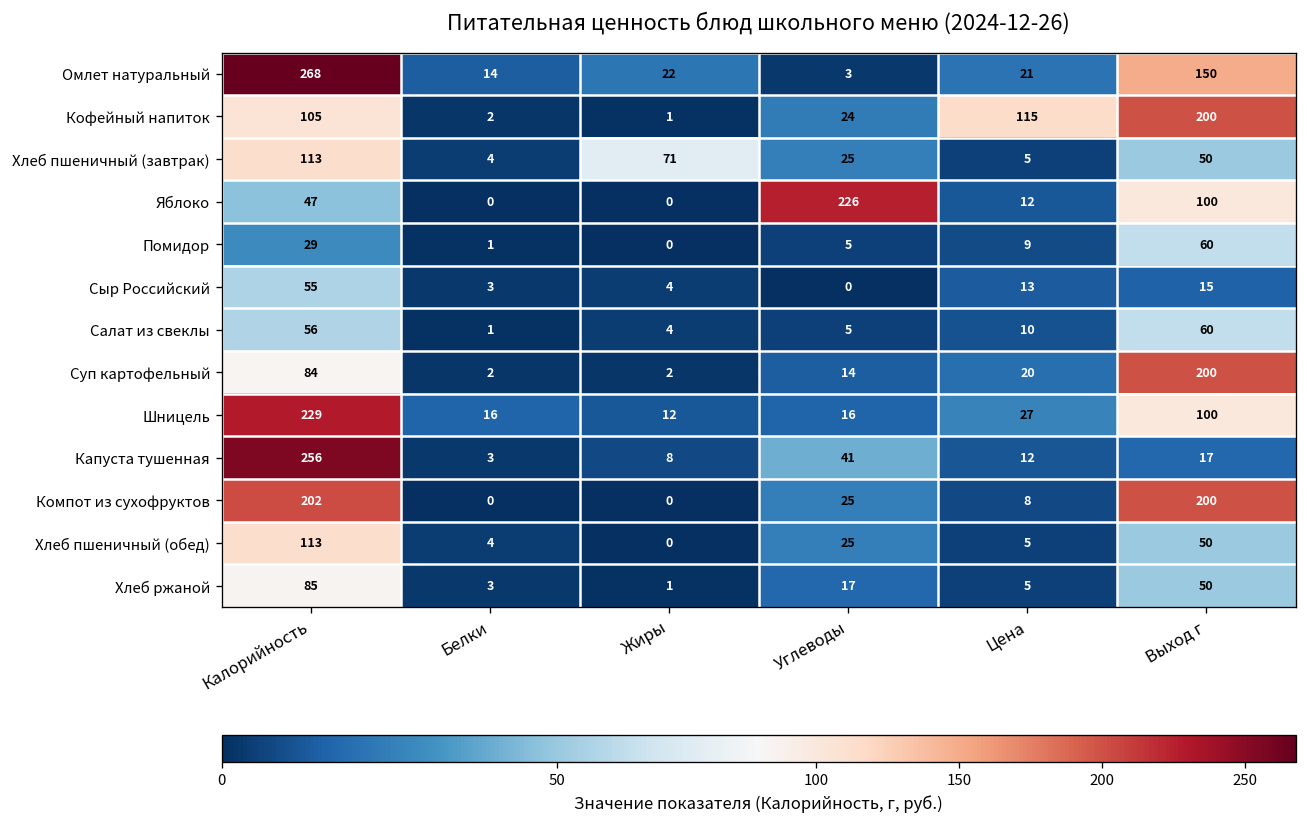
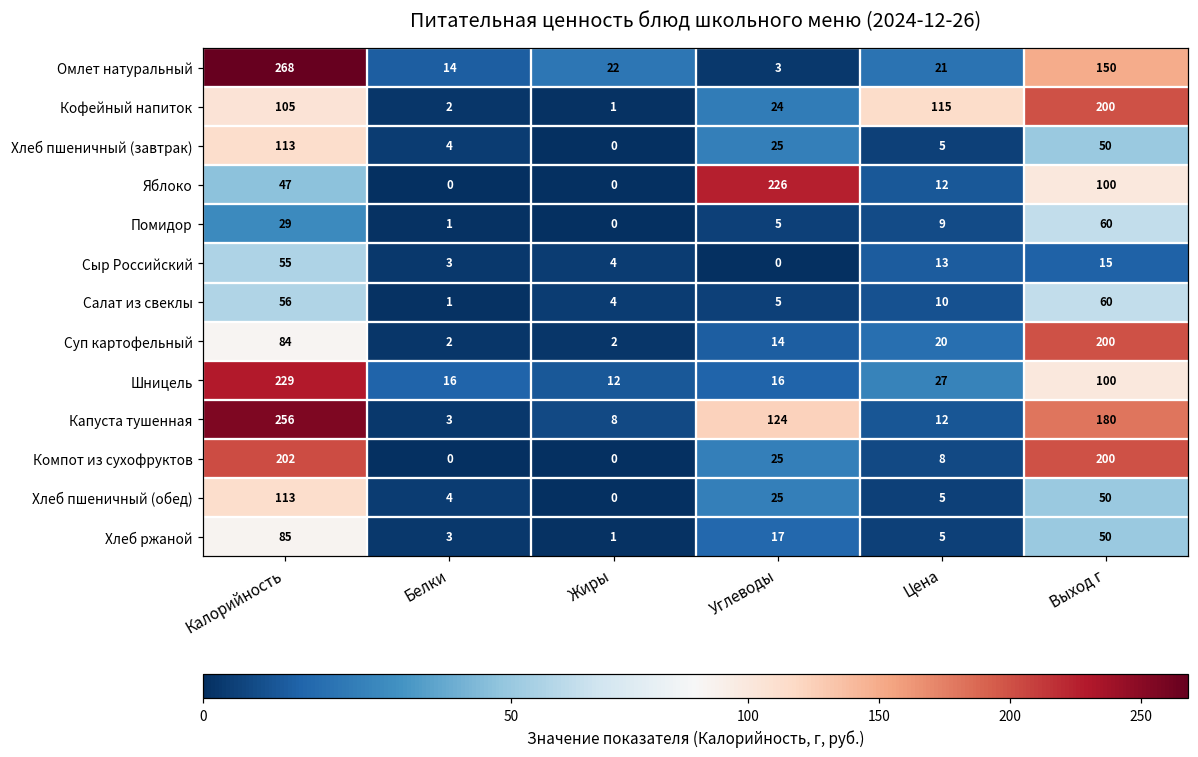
Хлеб пшеничный (завтрак), Жиры: 71 -> 0
Капуста тушенная, Углеводы: 41 -> 124
Капуста тушенная, Выход г: 17 -> 180
